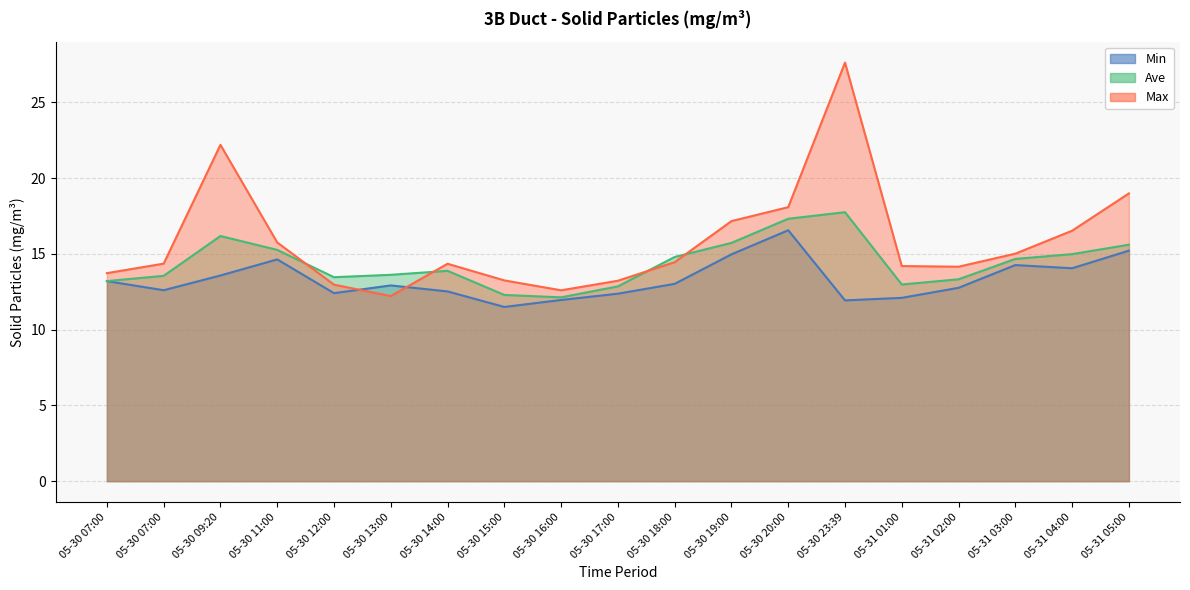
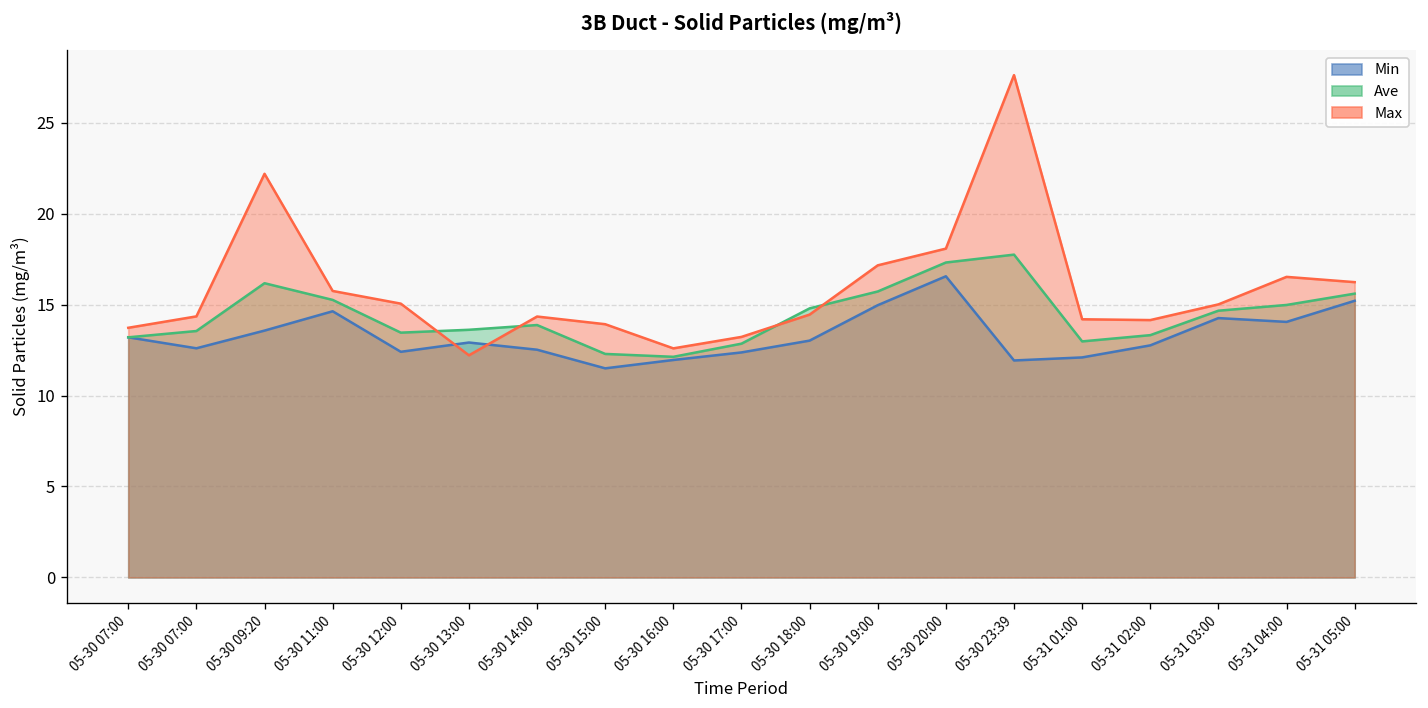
Max, 05-30 12:00: 13.0 -> 15.1
Max, 05-30 15:00: 13.2 -> 13.9
Max, 05-31 05:00: 19.0 -> 16.2
